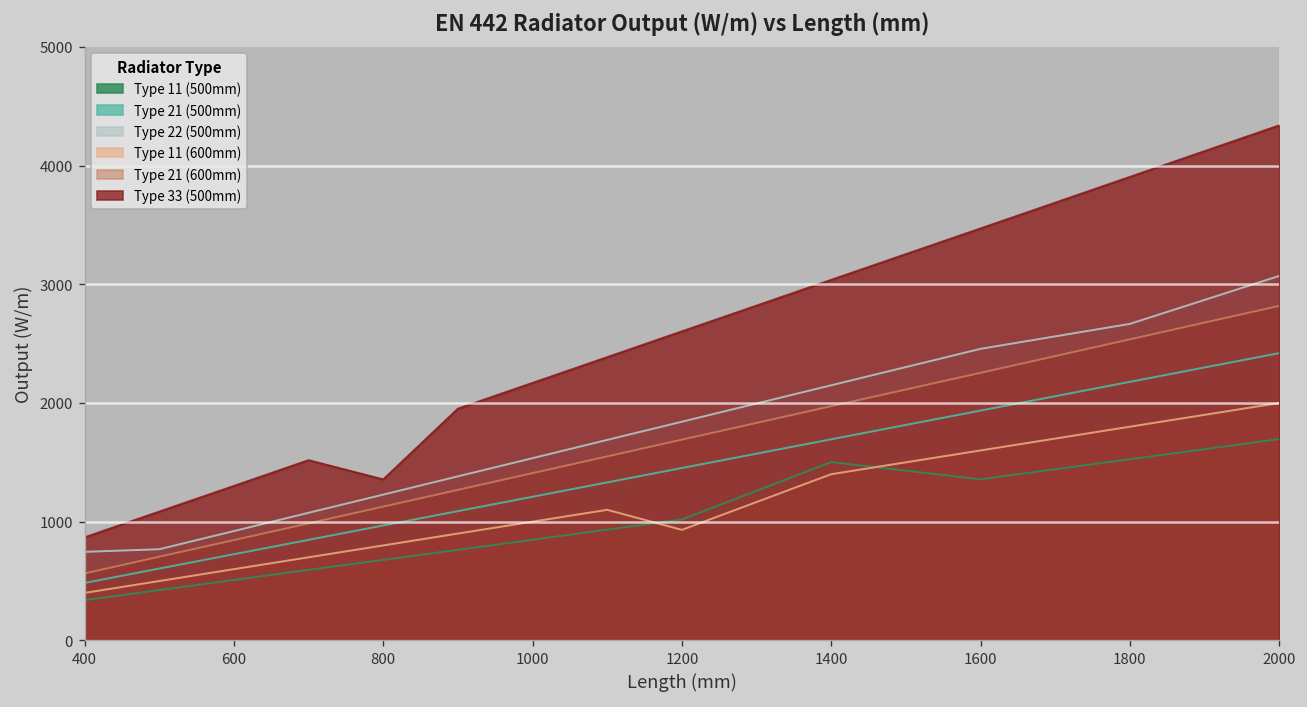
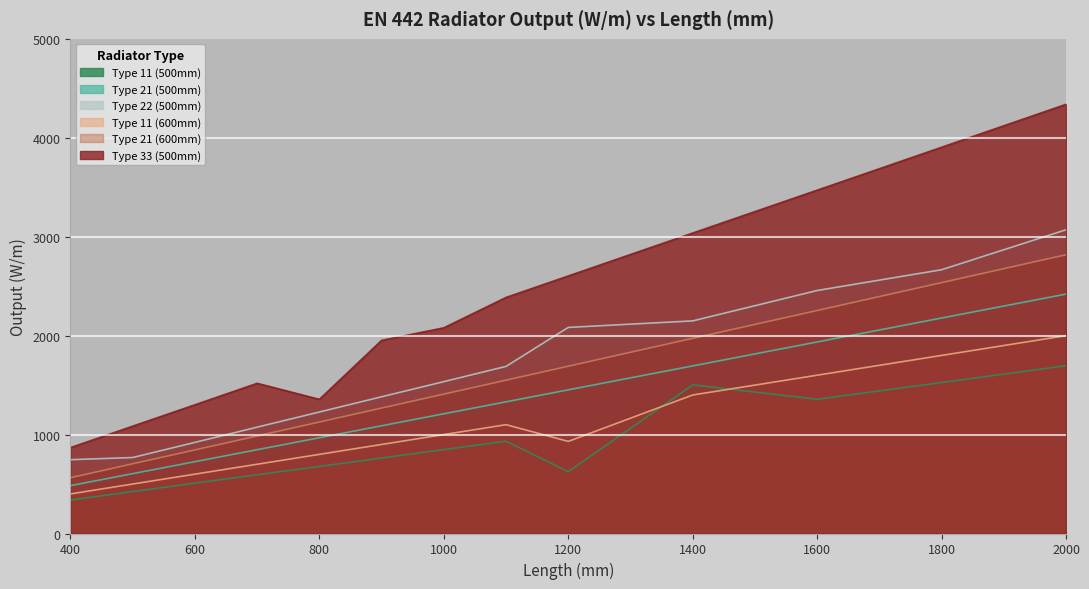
Type 33 (500mm), 1000: 2200 -> 2100
Type 11 (500mm), 1200: 1000 -> 600
Type 22 (500mm), 1200: 1800 -> 2100
